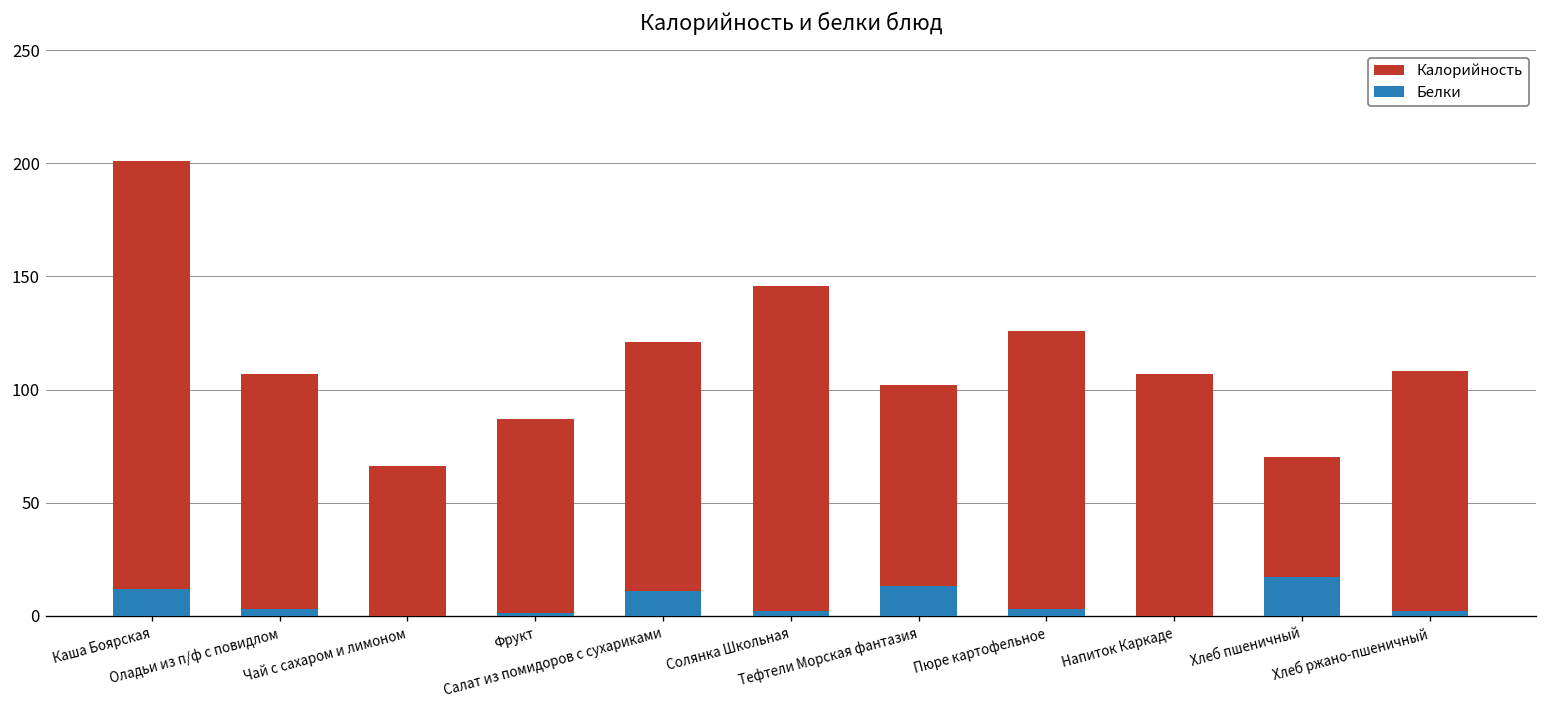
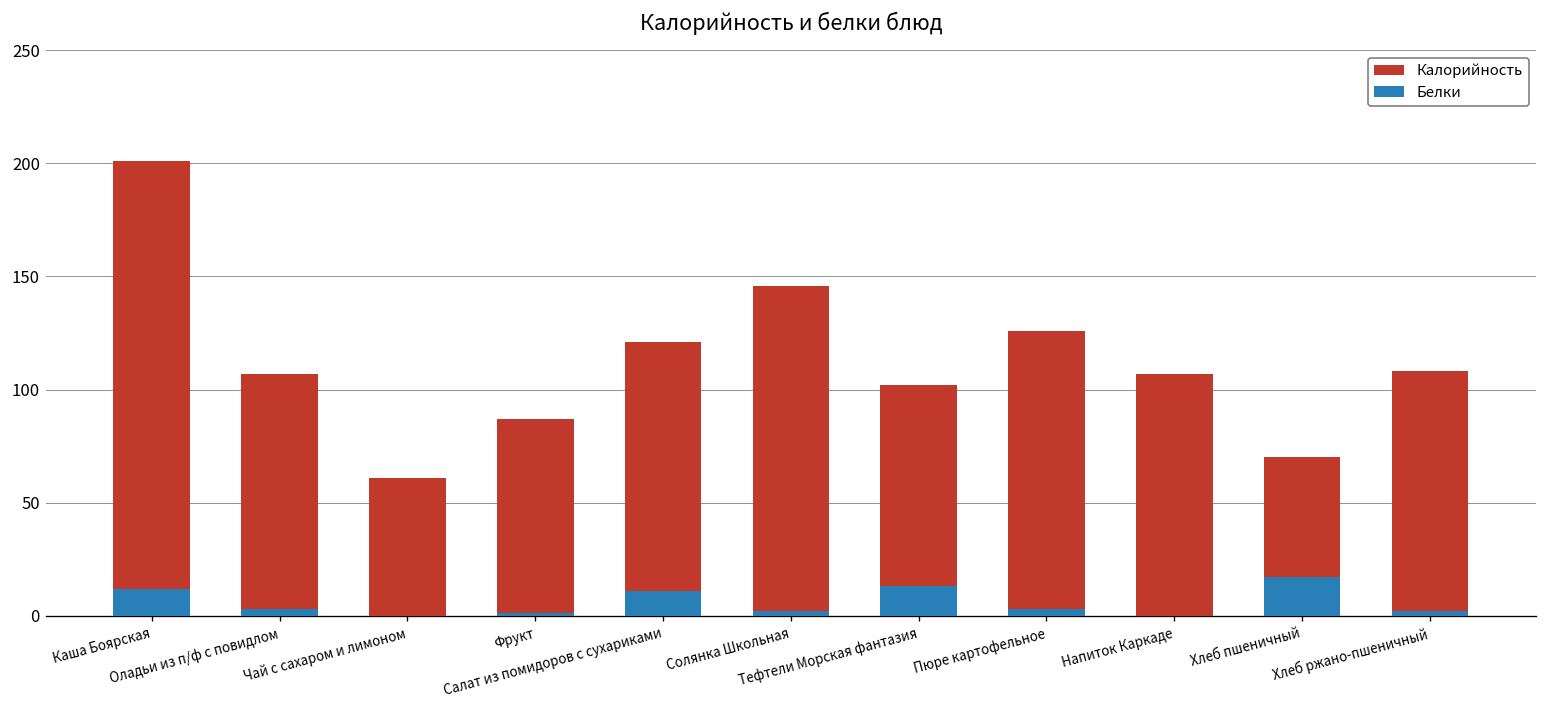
Калорийность, Чай с сахаром и лимоном: 66 -> 61
